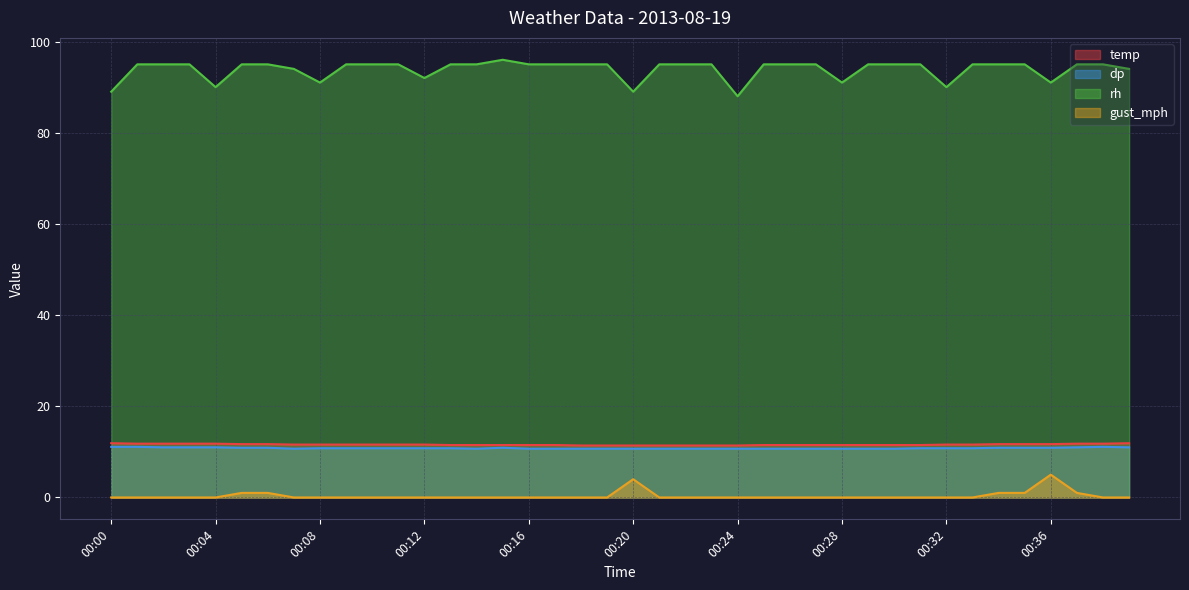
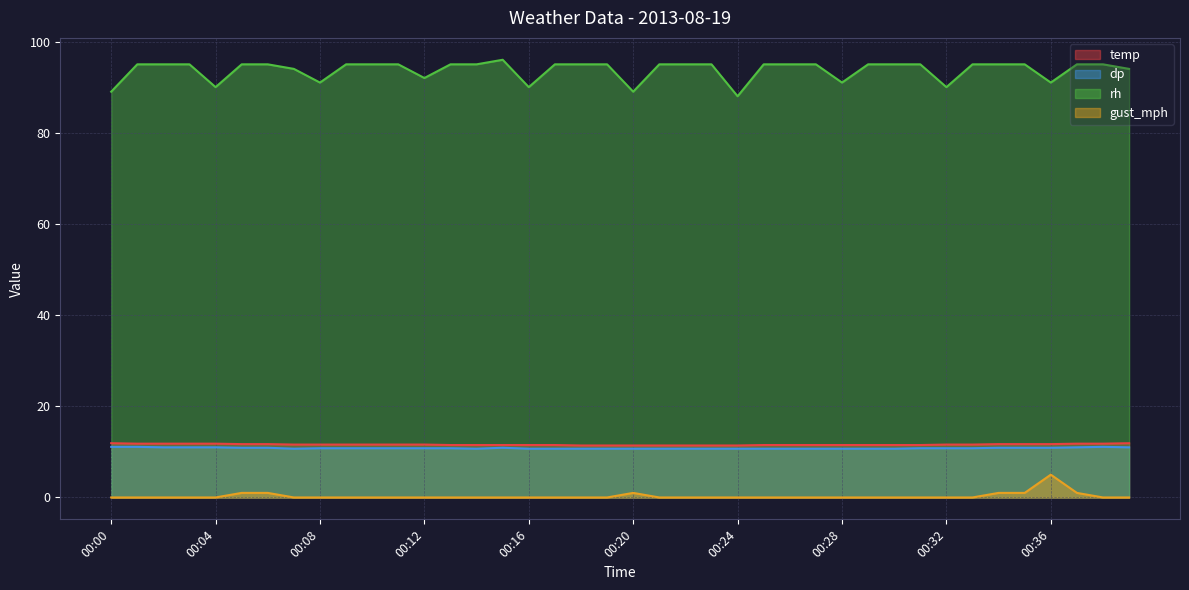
rh, 00:16: 95 -> 90
gust_mph, 00:20: 4 -> 1
